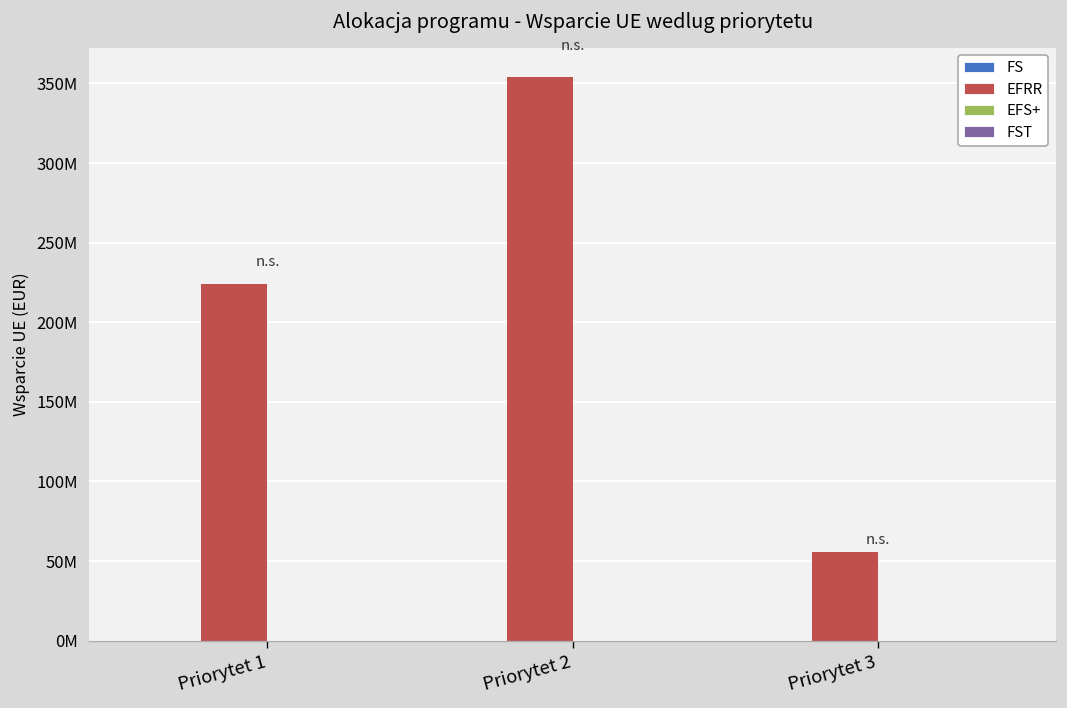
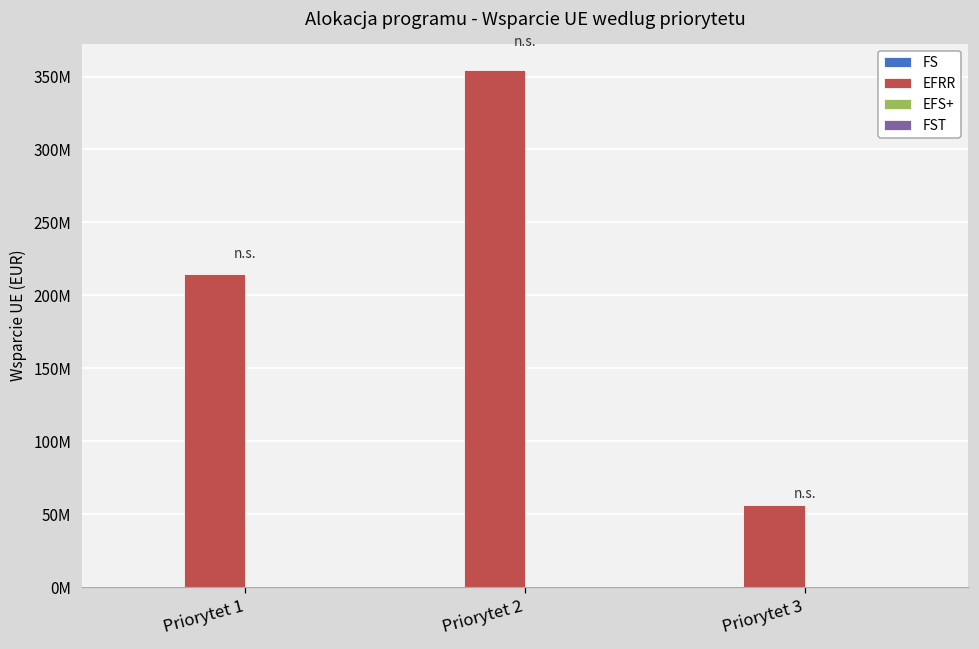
EFRR, Priorytet 1: 224000000 -> 215000000
